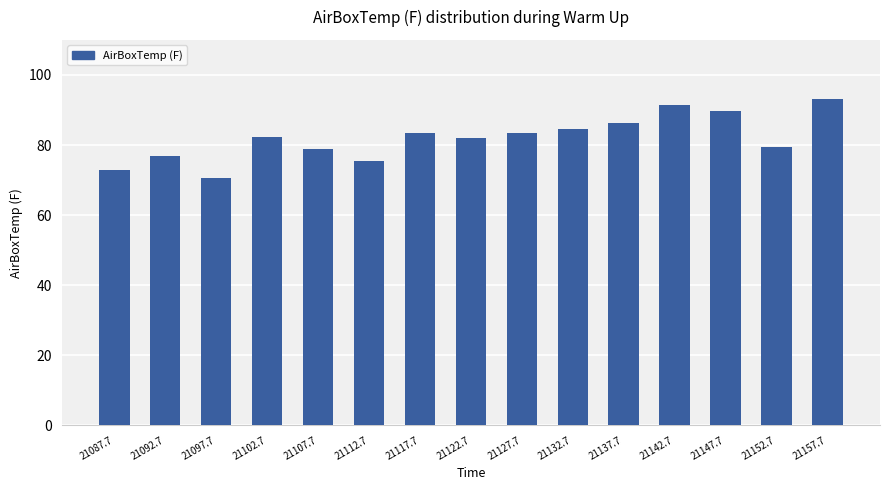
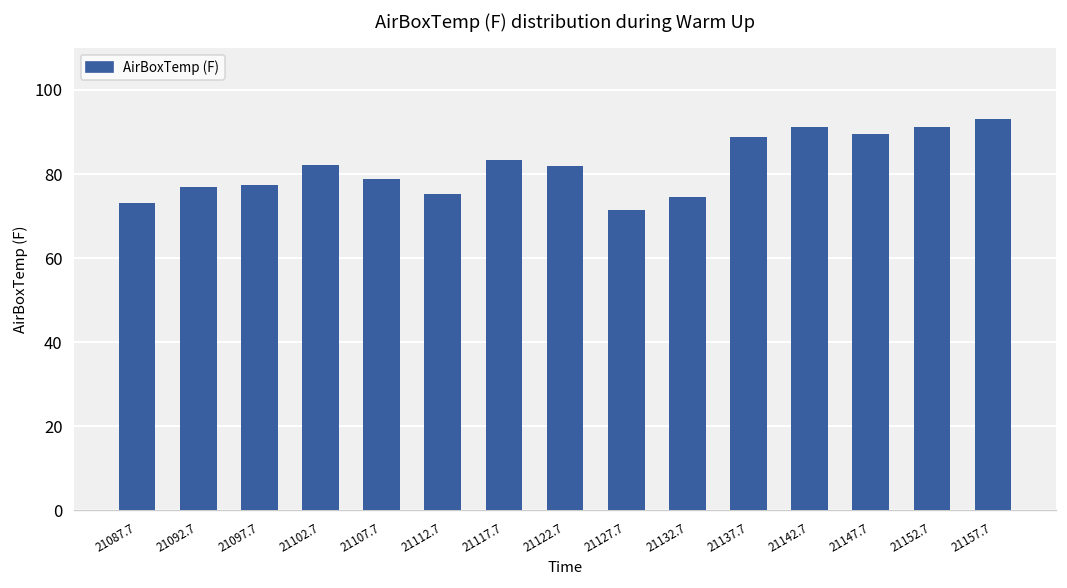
21097.7: 71 -> 77
21127.7: 83 -> 72
21132.7: 85 -> 75
21137.7: 86 -> 89
21152.7: 80 -> 91
